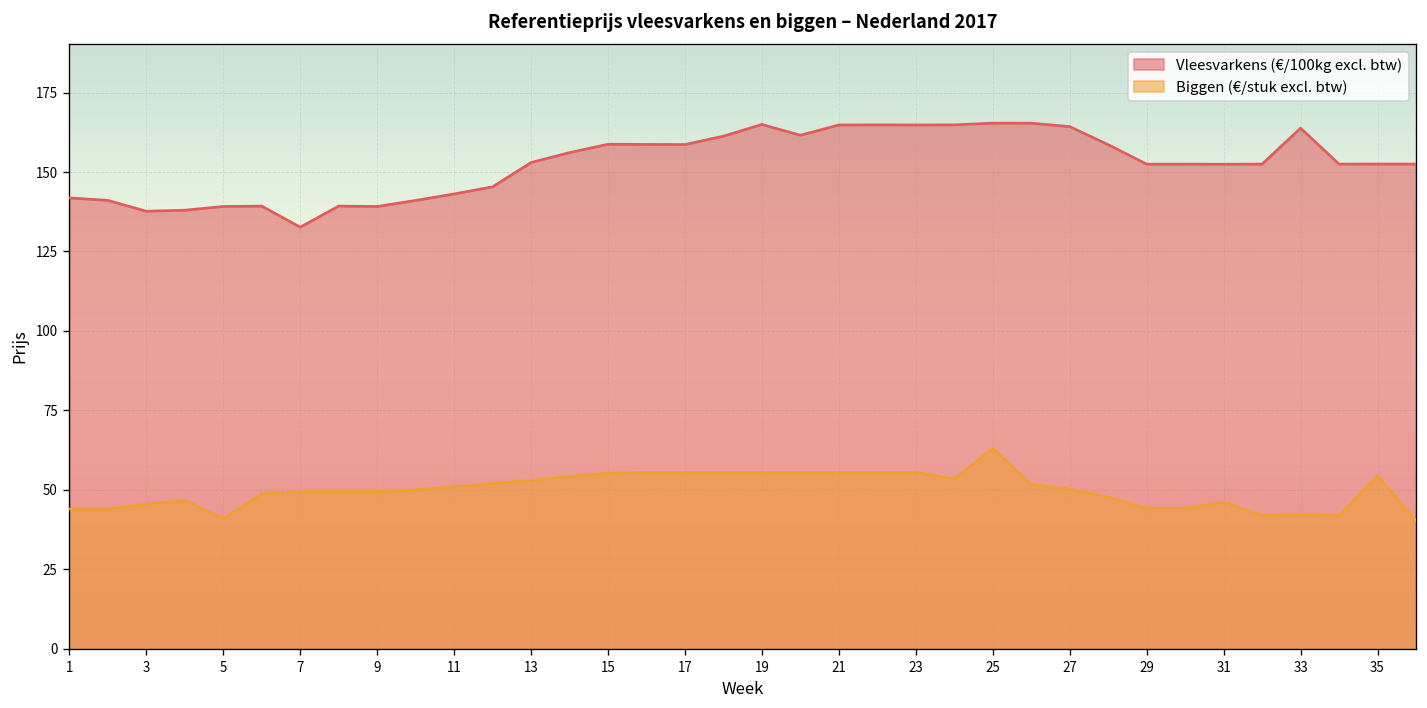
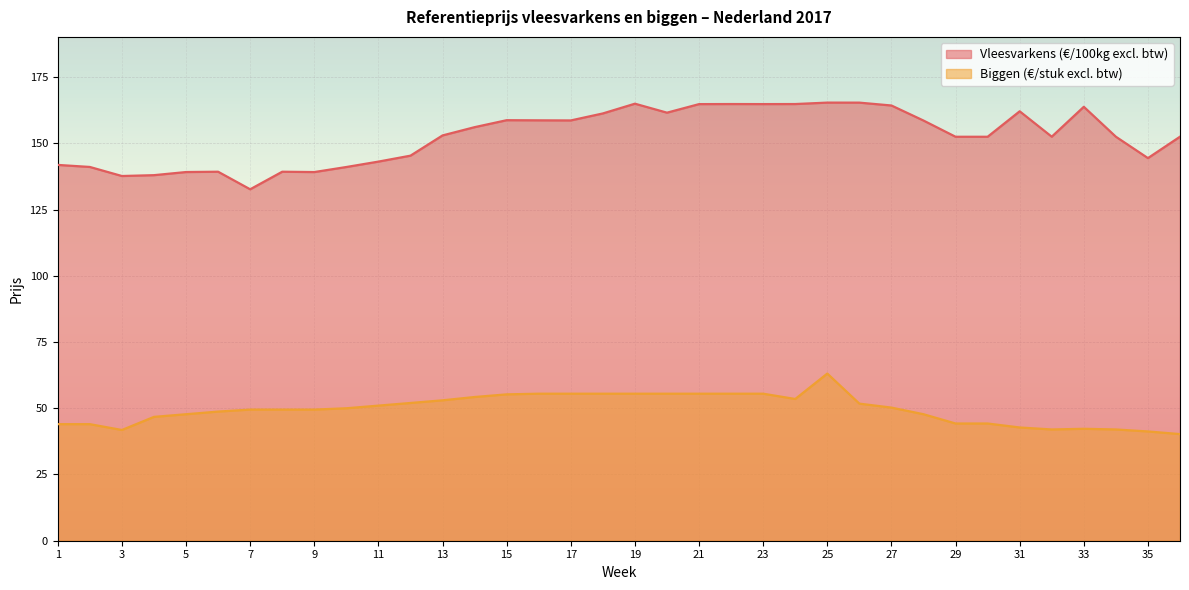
Biggen (€/stuk excl. btw), 3: 46 -> 42
Biggen (€/stuk excl. btw), 5: 41 -> 48
Vleesvarkens (€/100kg excl. btw), 31: 152 -> 162
Biggen (€/stuk excl. btw), 31: 46 -> 43
Vleesvarkens (€/100kg excl. btw), 35: 153 -> 144
Biggen (€/stuk excl. btw), 35: 55 -> 41
